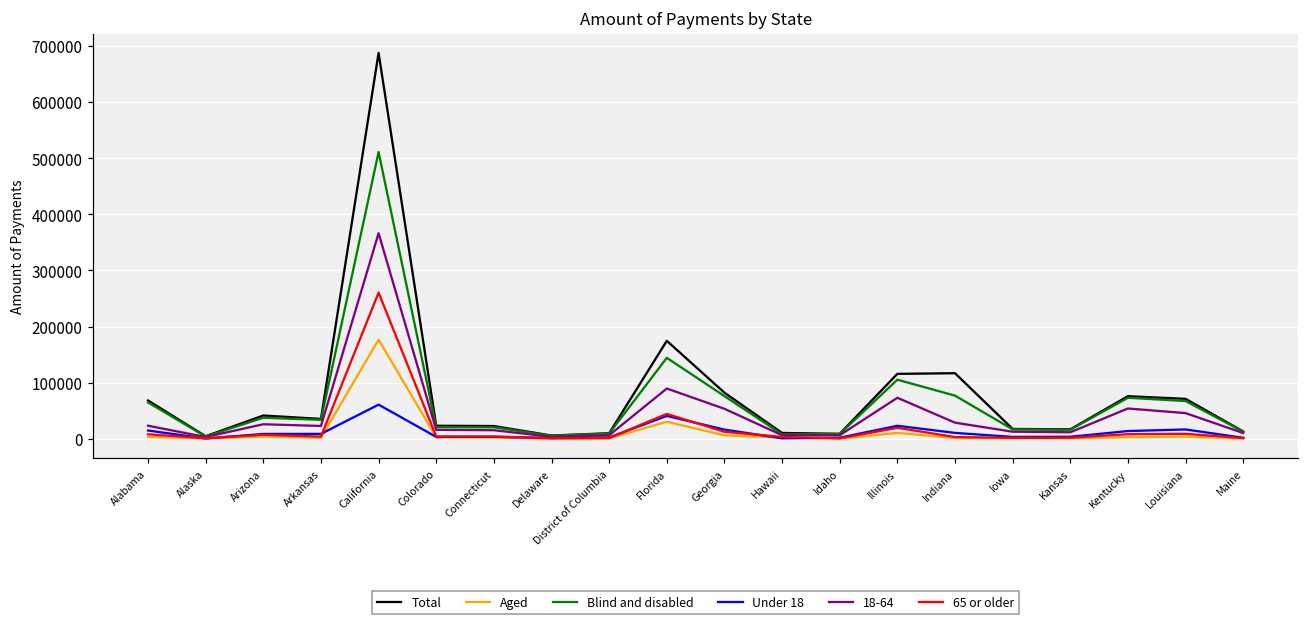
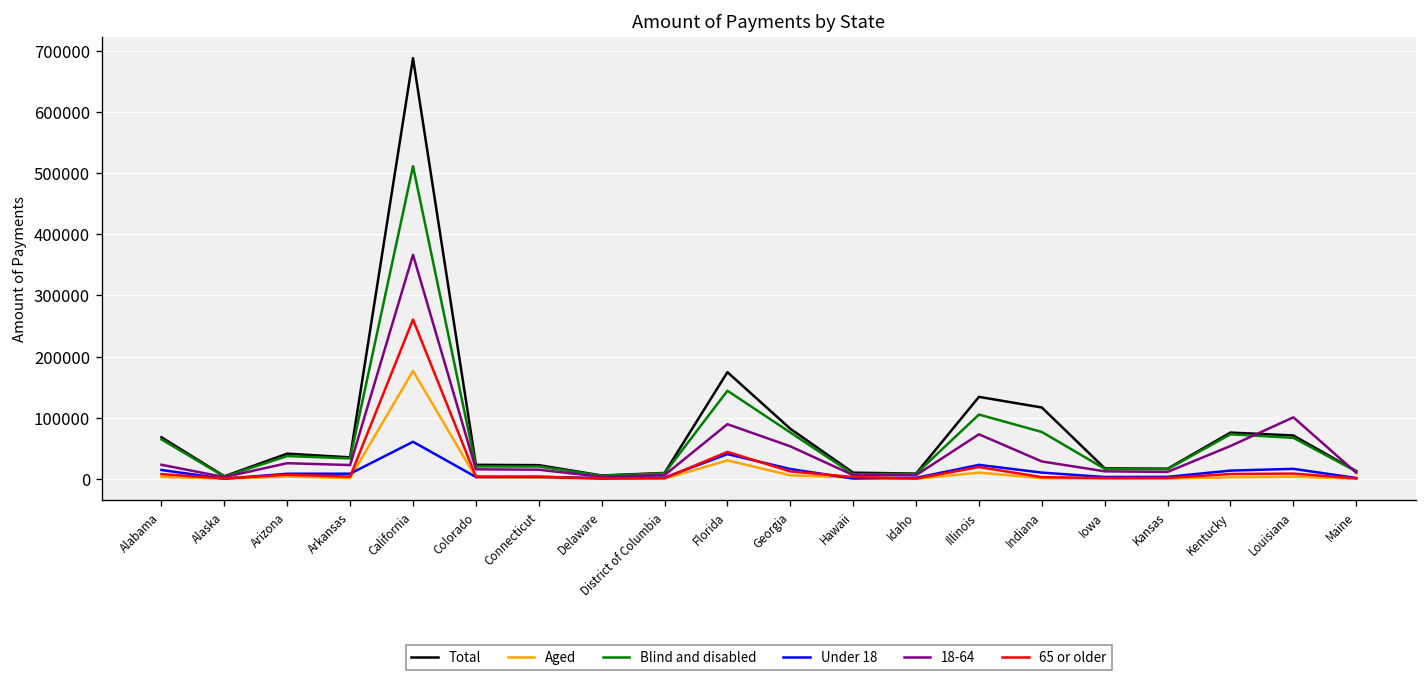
Total, Illinois: 120000 -> 130000
18-64, Louisiana: 50000 -> 100000
